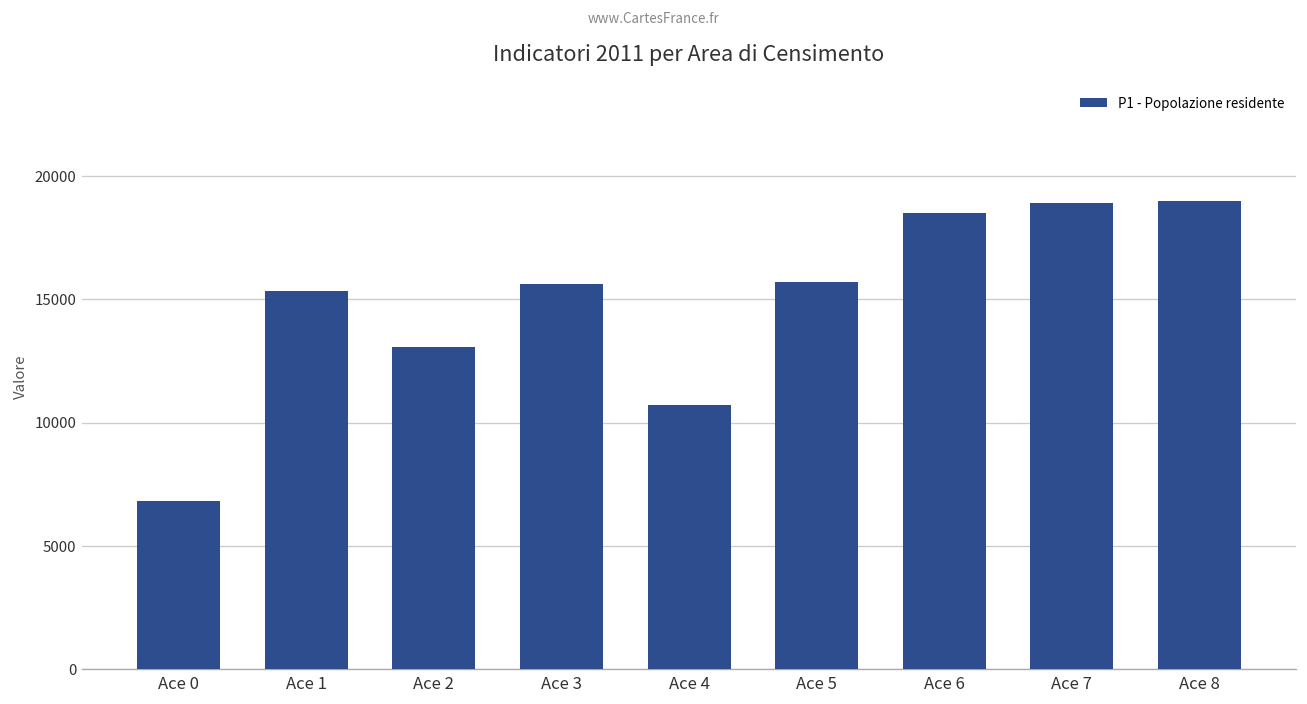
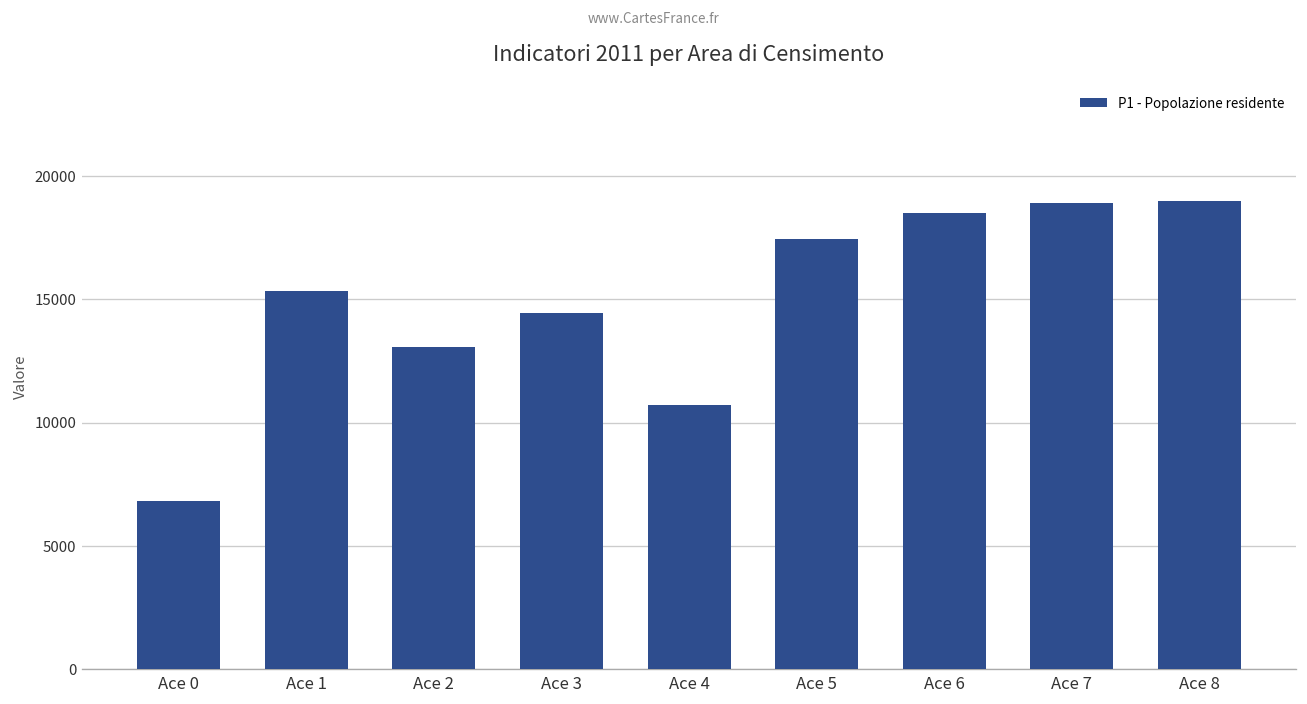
Ace 3: 15600 -> 14400
Ace 5: 15700 -> 17400
